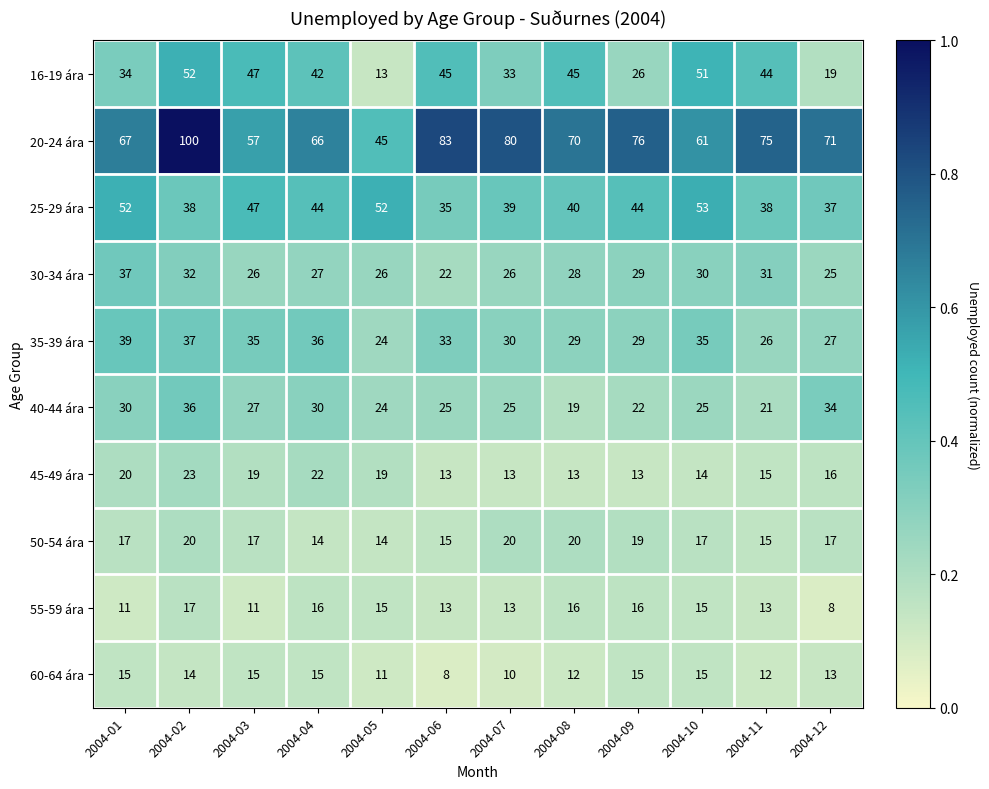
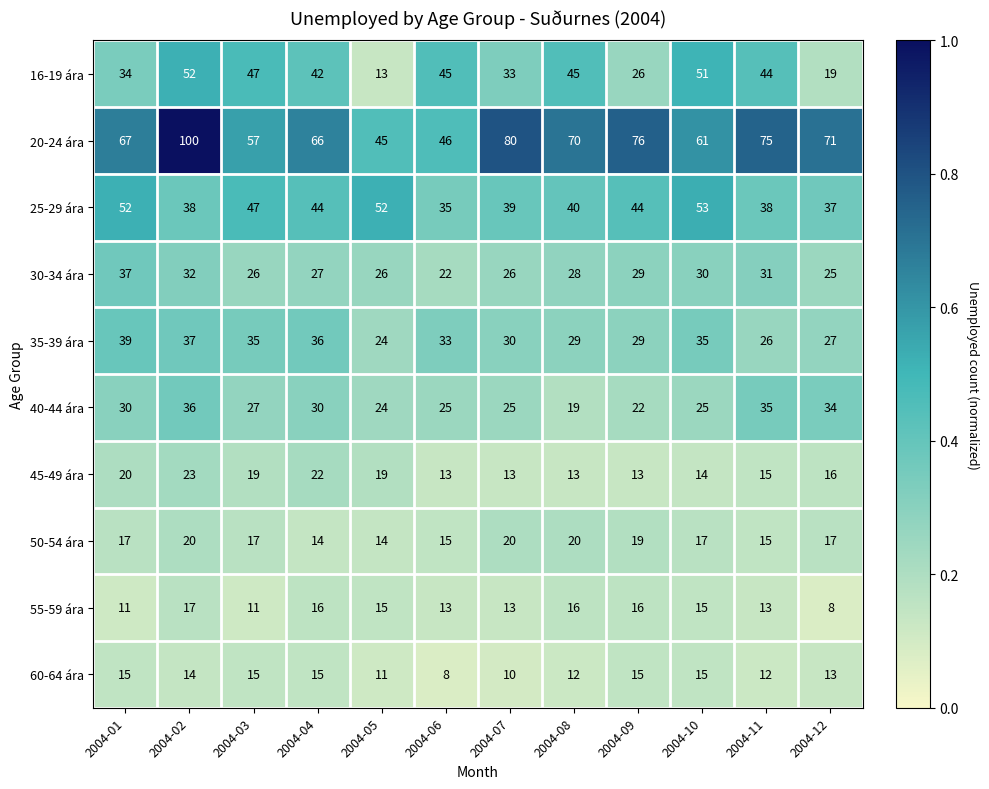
20-24 ára, 2004-06: 83 -> 46
40-44 ára, 2004-11: 21 -> 35
